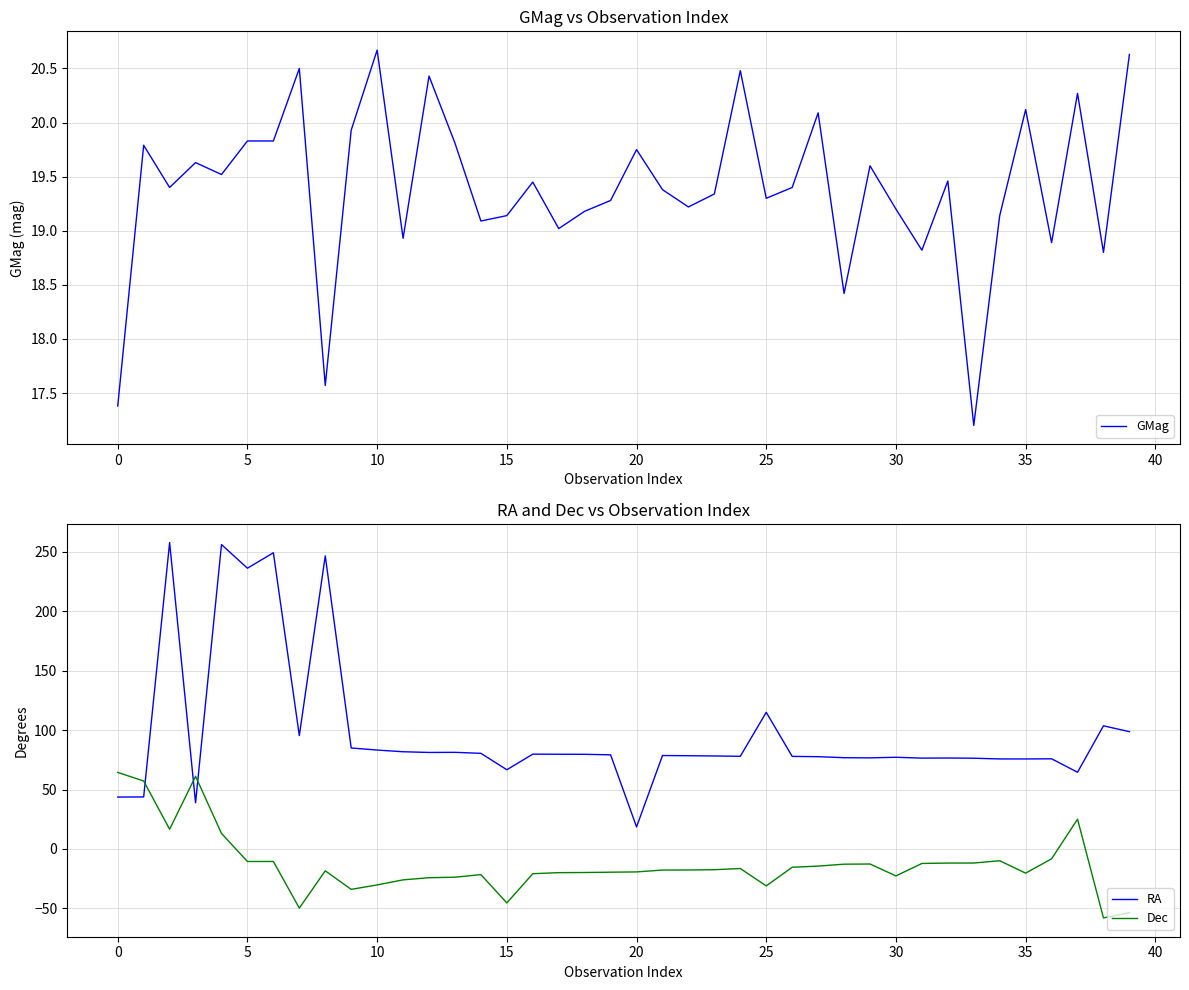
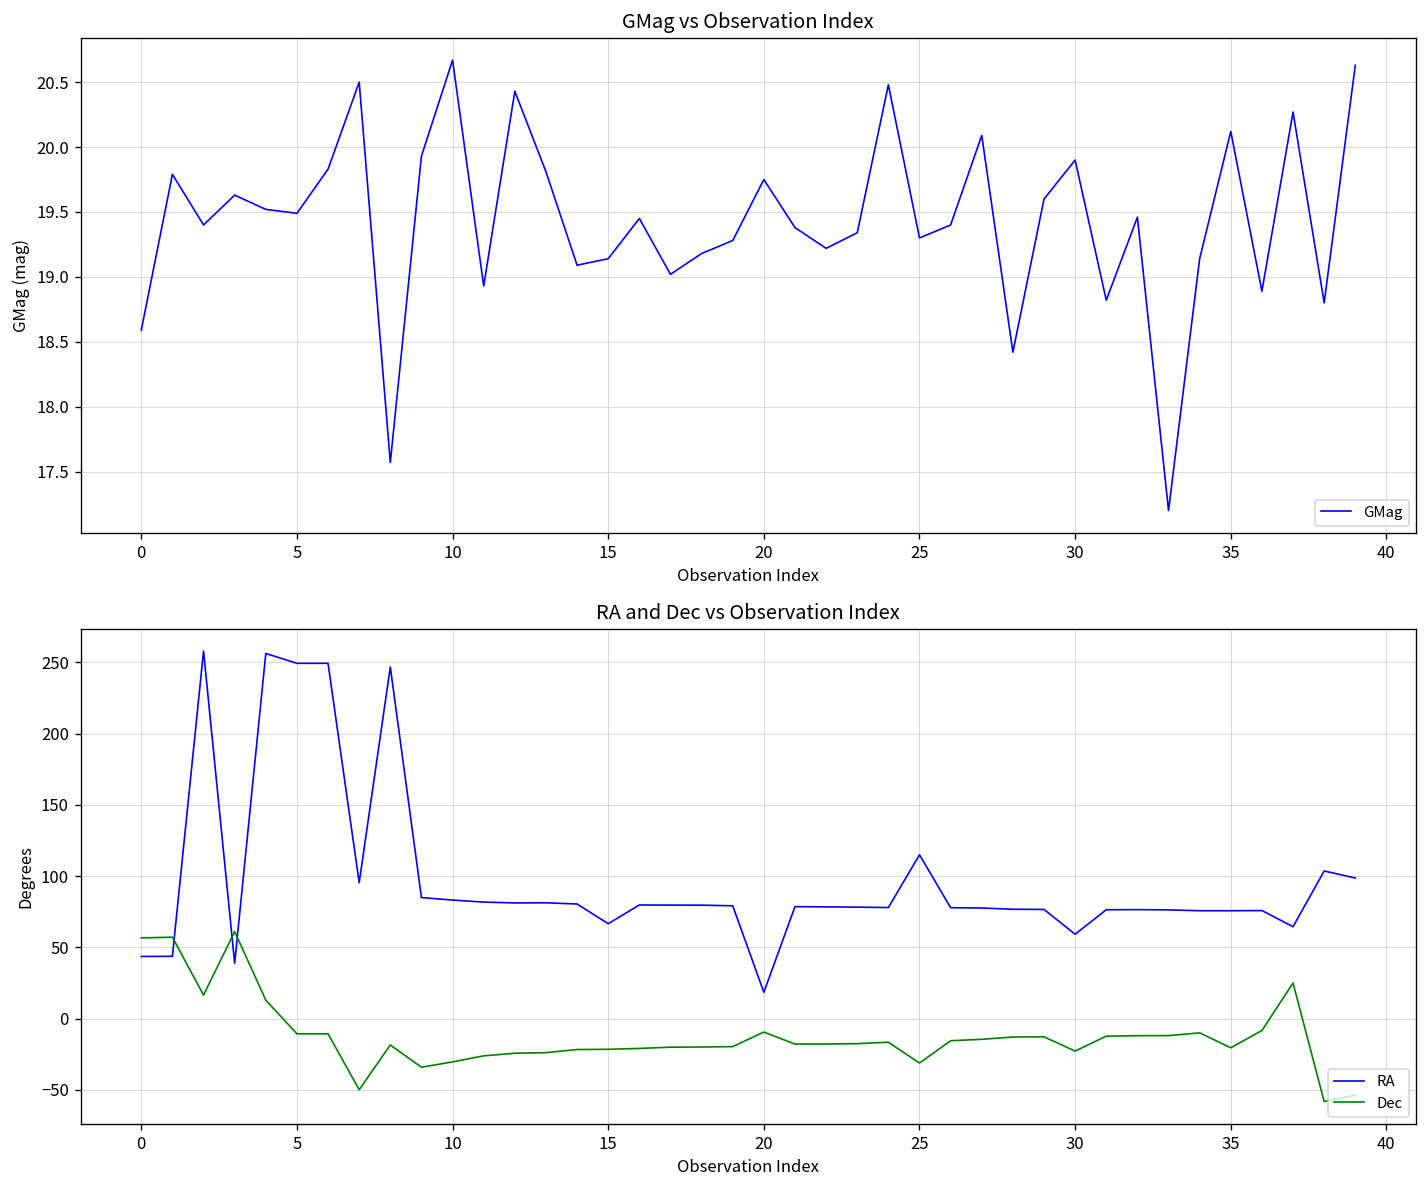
GMag vs Observation Index, 0: 17.38 -> 18.59
GMag vs Observation Index, 5: 19.83 -> 19.49
GMag vs Observation Index, 30: 19.2 -> 19.9
RA and Dec vs Observation Index, Dec, 0: 64 -> 57
RA and Dec vs Observation Index, RA, 5: 236 -> 249
RA and Dec vs Observation Index, Dec, 15: -45 -> -21
RA and Dec vs Observation Index, Dec, 20: -19 -> -9
RA and Dec vs Observation Index, RA, 30: 77 -> 59
